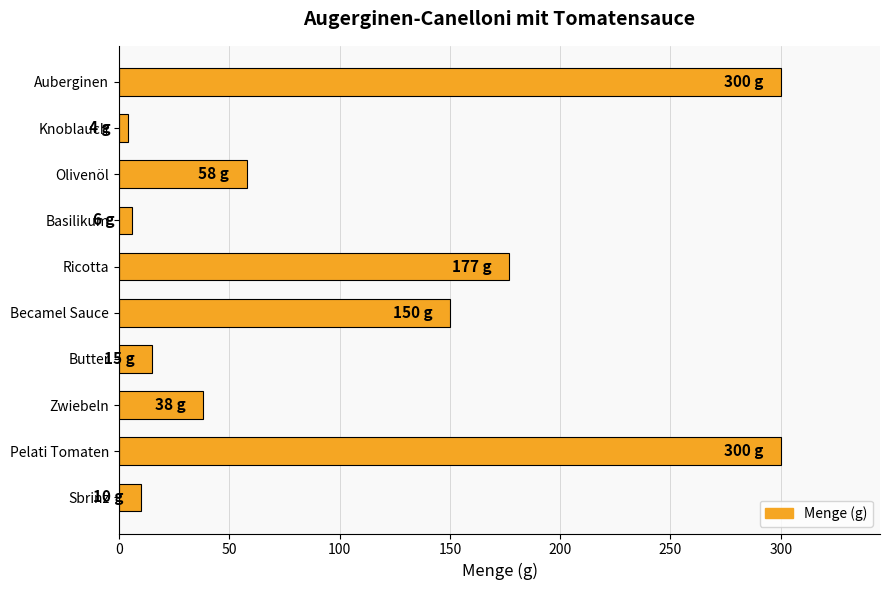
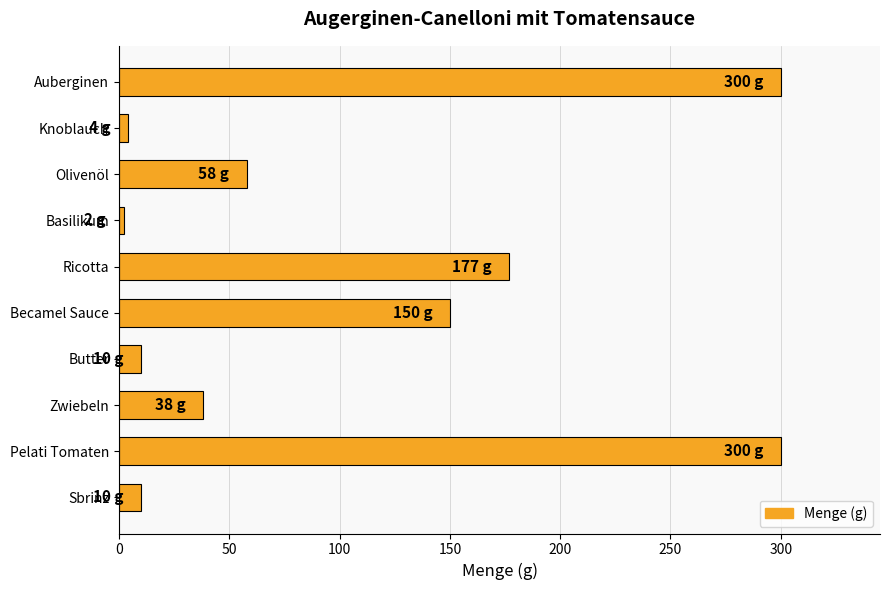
Basilikum: 6 -> 2
Butter: 15 -> 10
